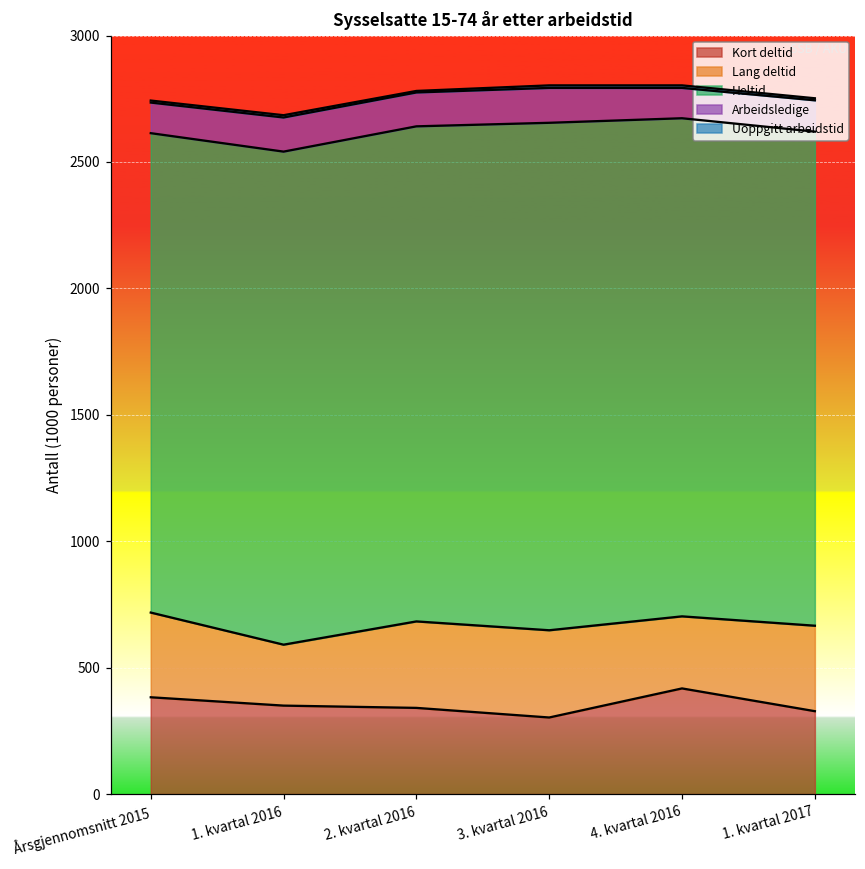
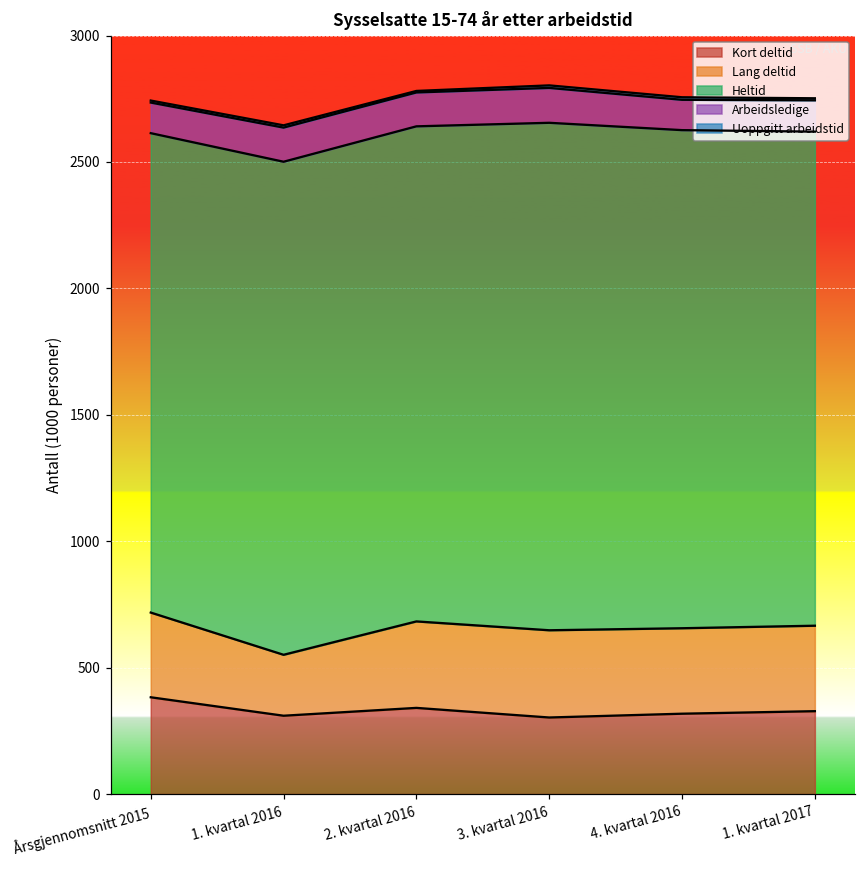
Kort deltid, 1. kvartal 2016: 350 -> 310
Kort deltid, 4. kvartal 2016: 420 -> 320
Lang deltid, 4. kvartal 2016: 290 -> 340
